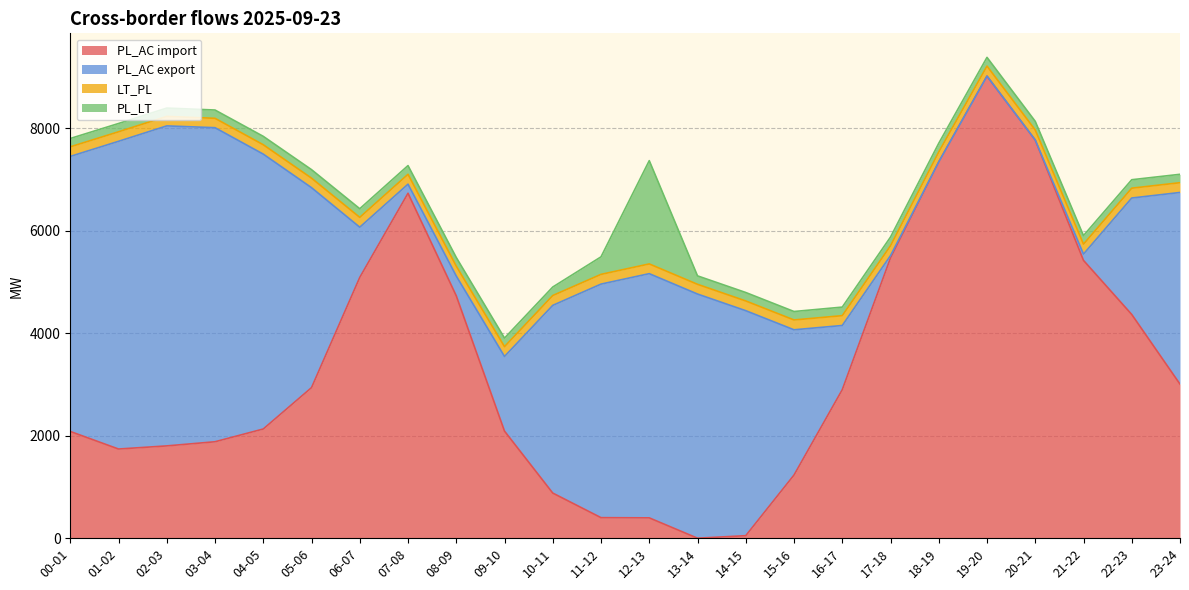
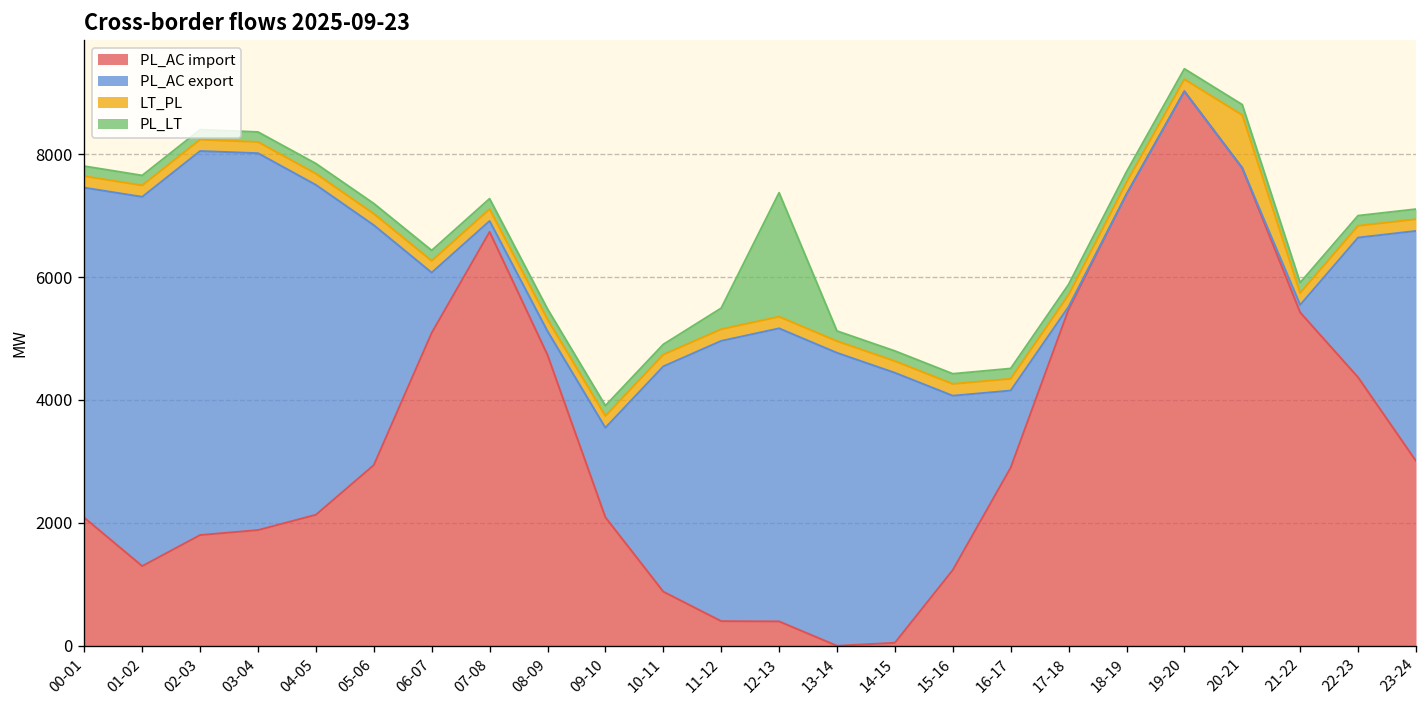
PL_AC import, 01-02: 1700 -> 1300
LT_PL, 20-21: 200 -> 900
